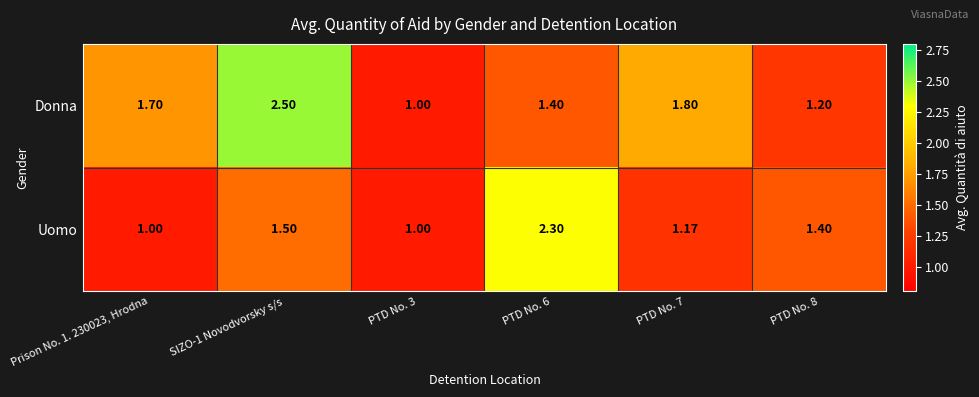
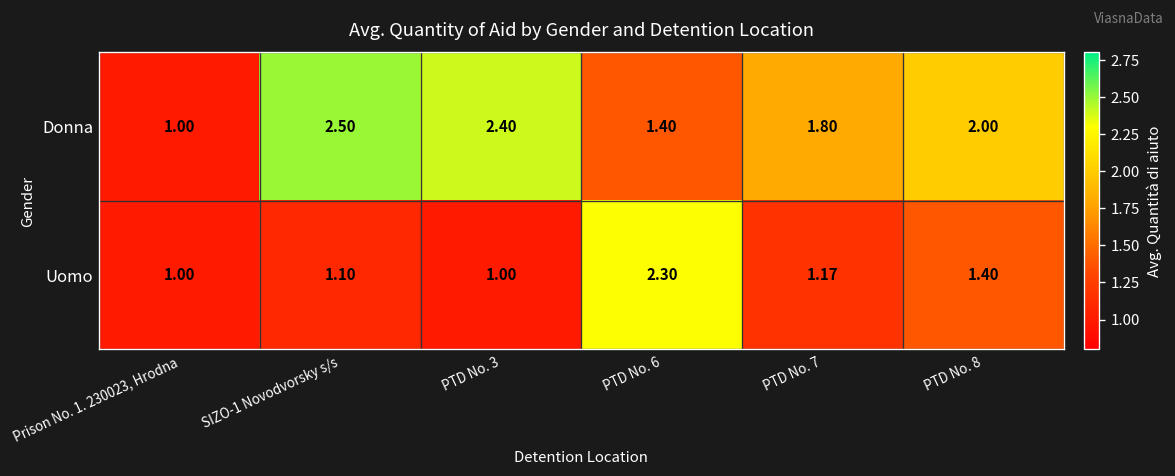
Donna, Prison No. 1. 230023, Hrodna: 1.70 -> 1.00
Donna, PTD No. 3: 1.00 -> 2.40
Donna, PTD No. 8: 1.20 -> 2.00
Uomo, SIZO-1 Novodvorsky s/s: 1.50 -> 1.10
